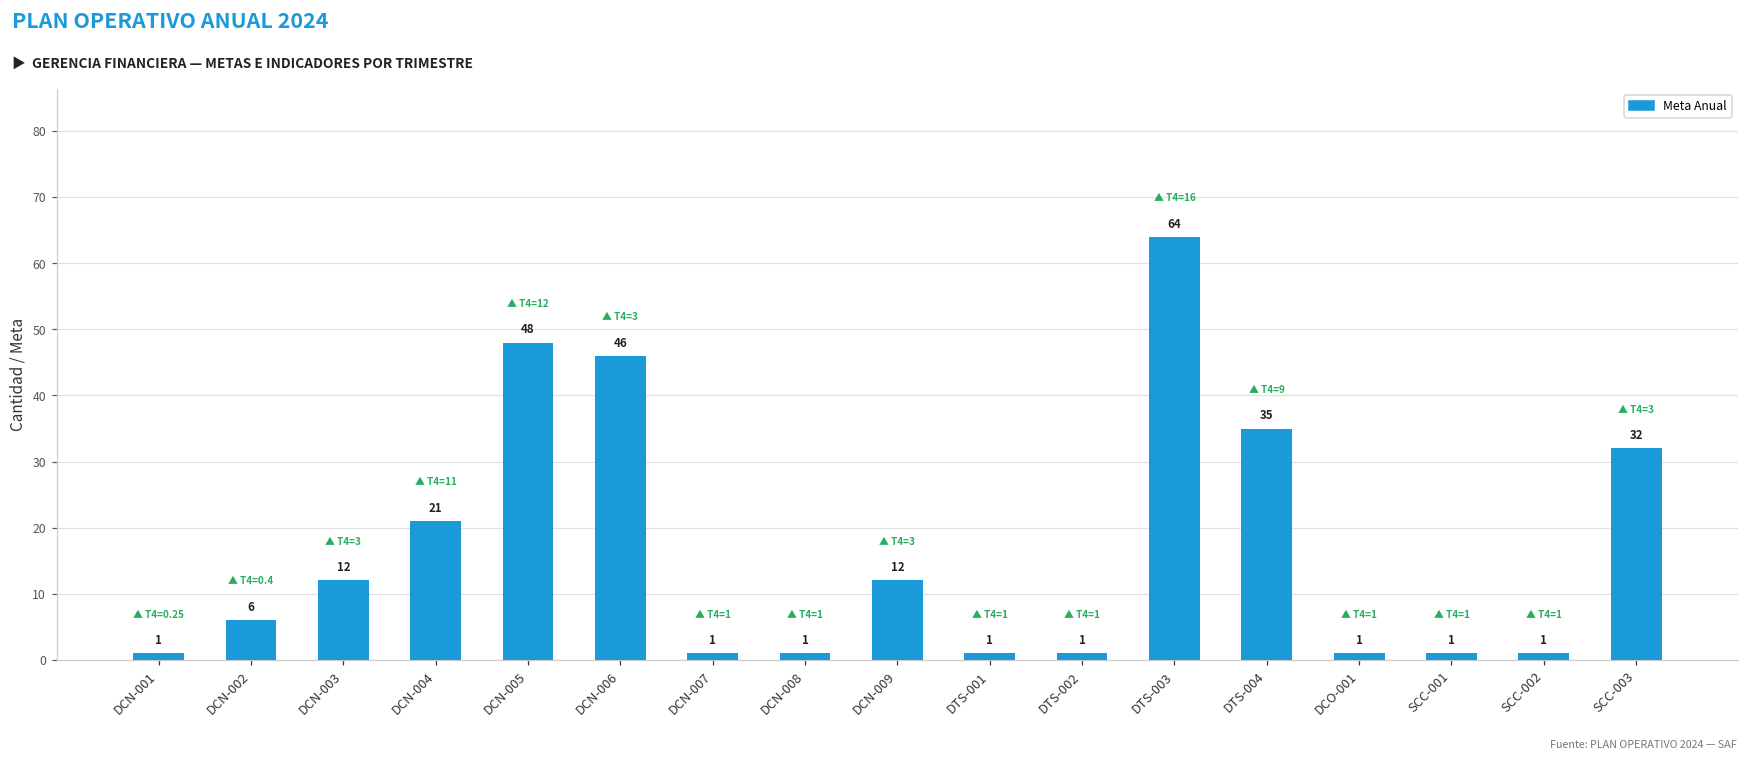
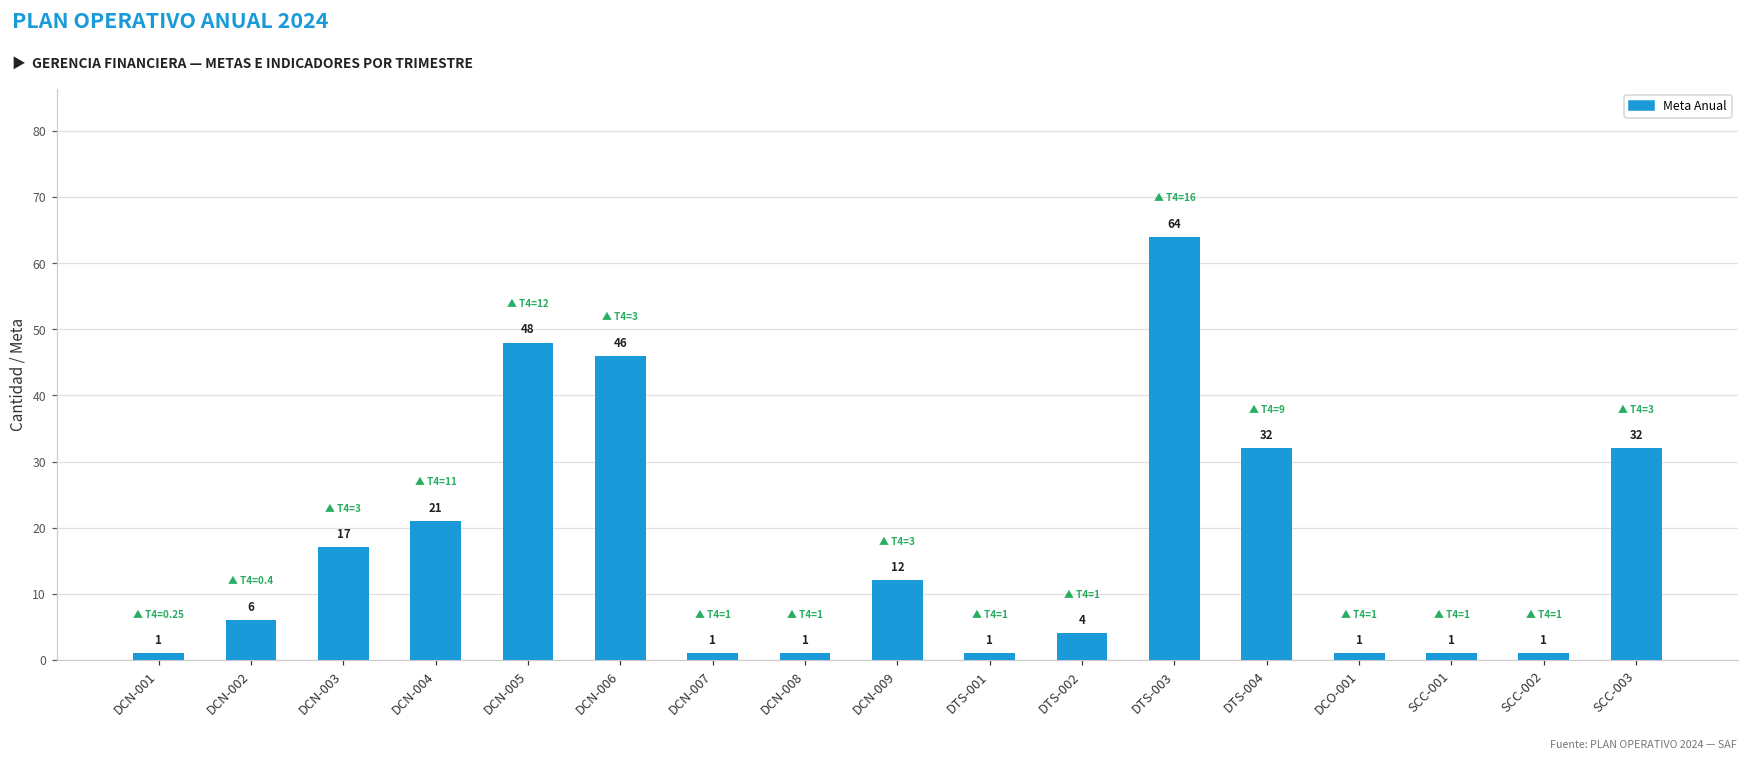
DCN-003: 12 -> 17
DTS-002: 1 -> 4
DTS-004: 35 -> 32
